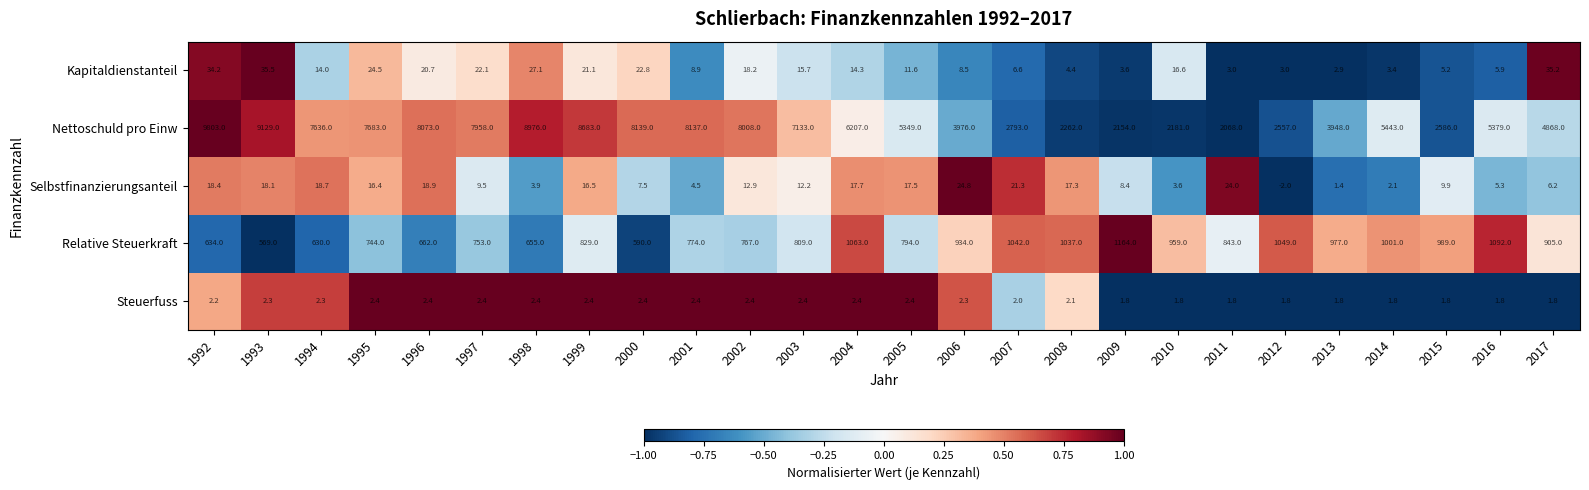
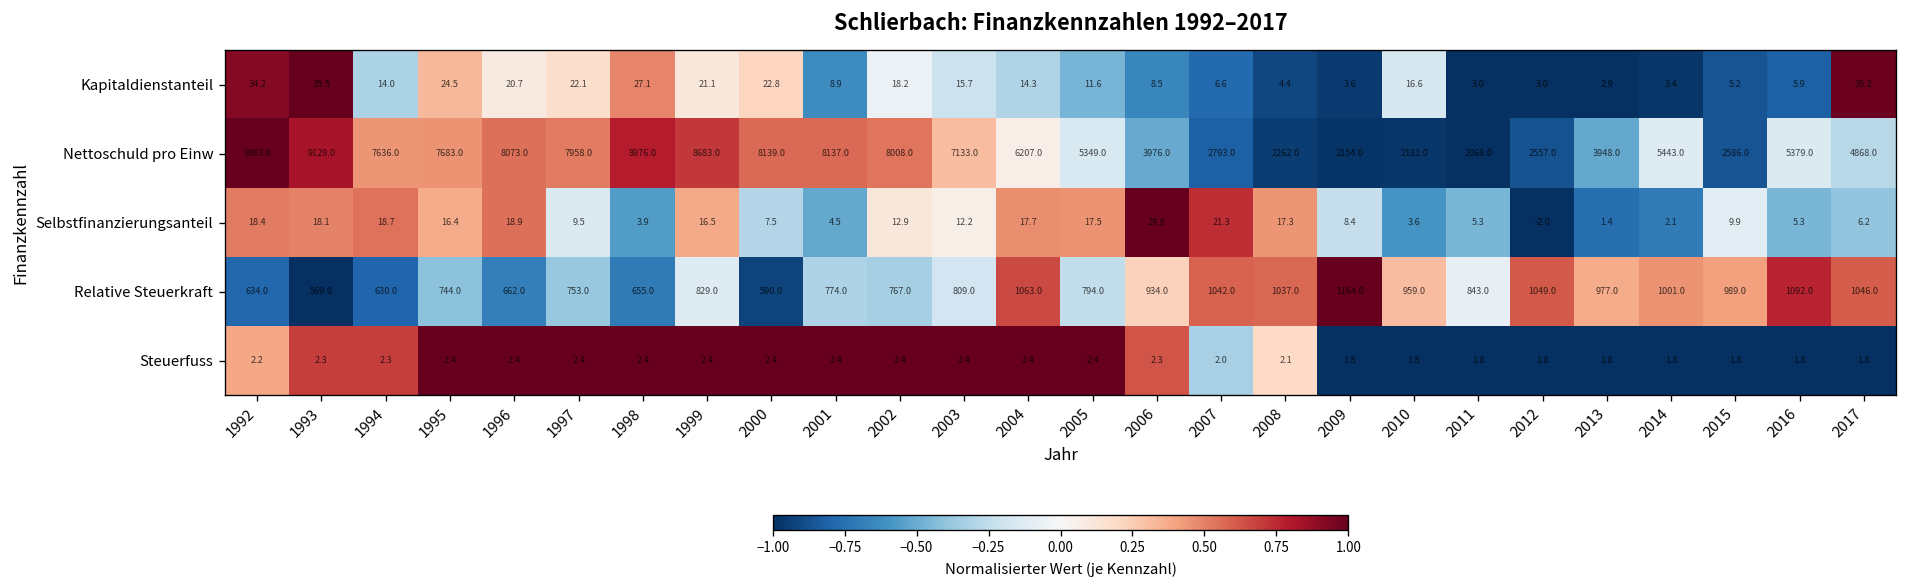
Selbstfinanzierungsanteil, 2011: 24.0 -> 5.3
Relative Steuerkraft, 2017: 905.0 -> 1046.0
